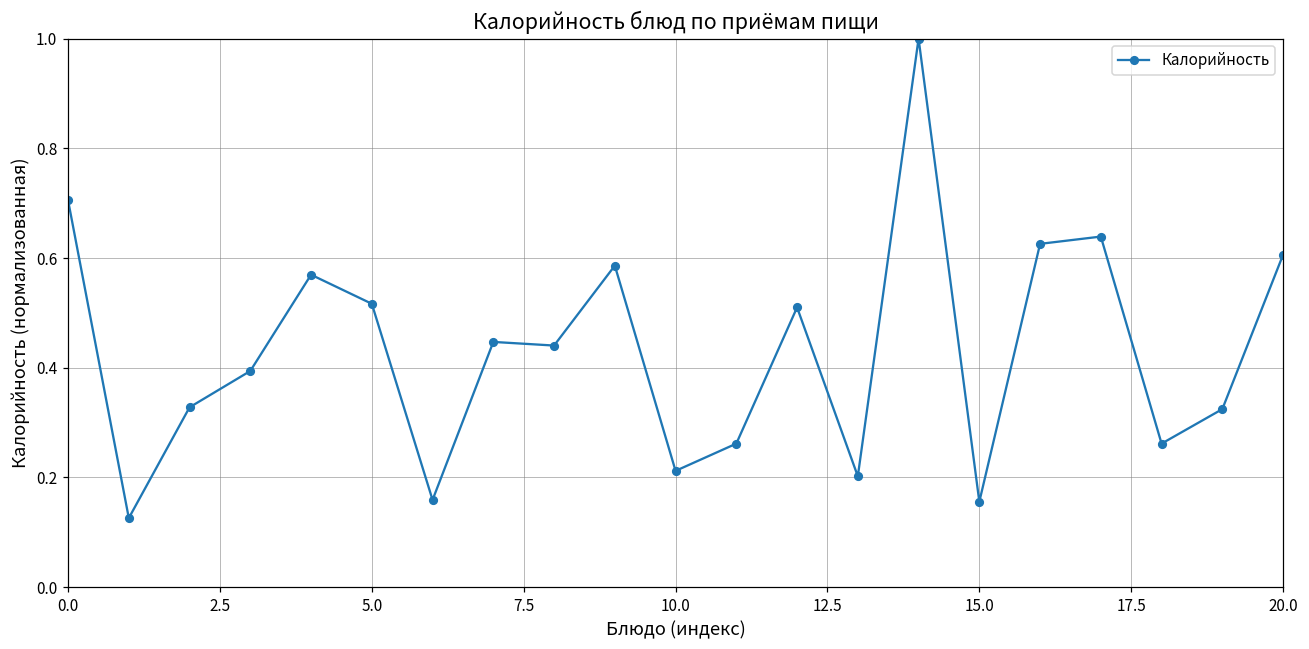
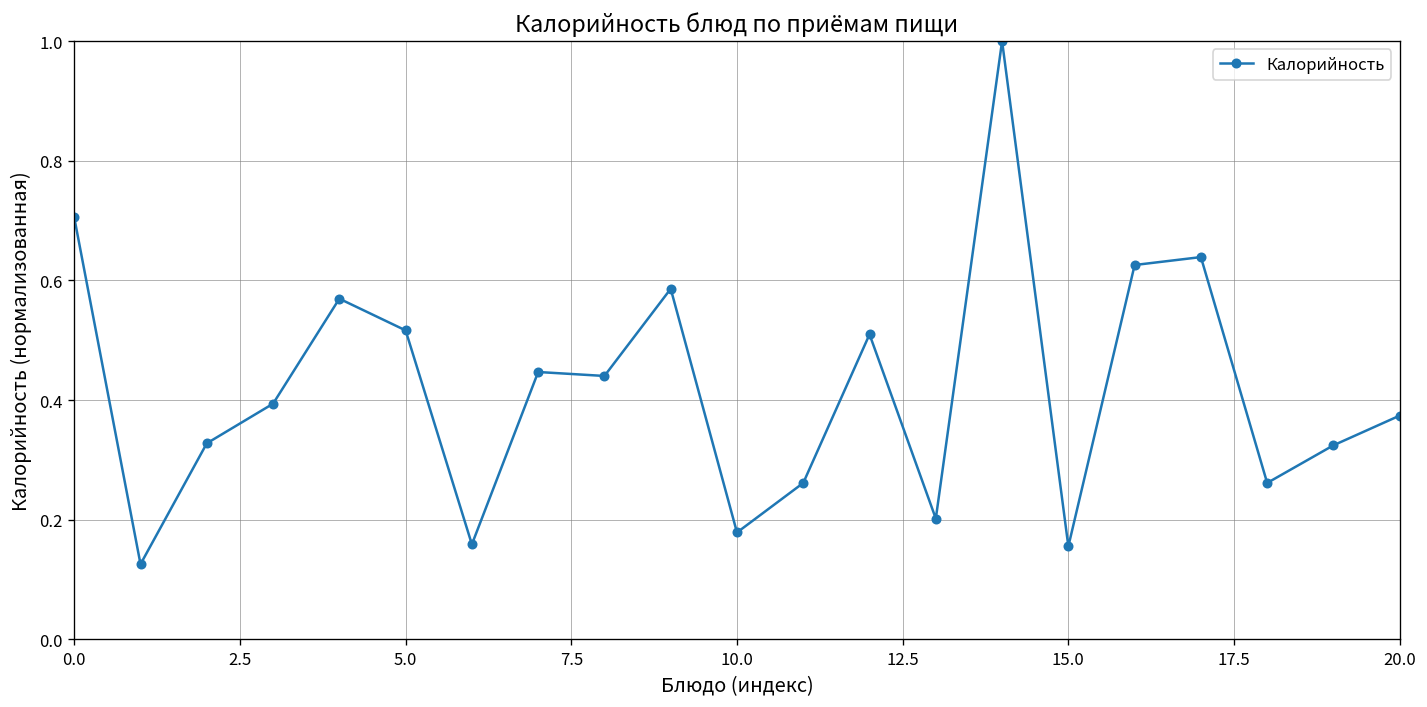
10.0: 0.21 -> 0.18
20.0: 0.61 -> 0.37
